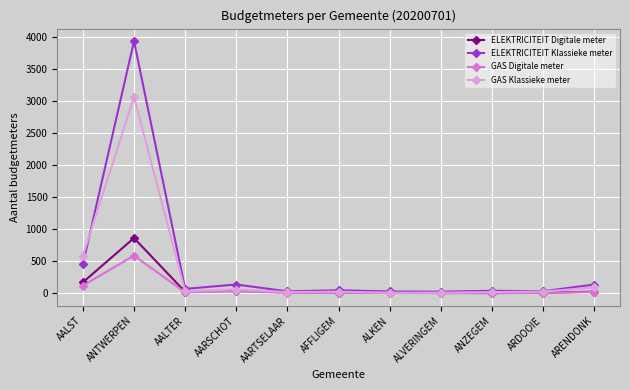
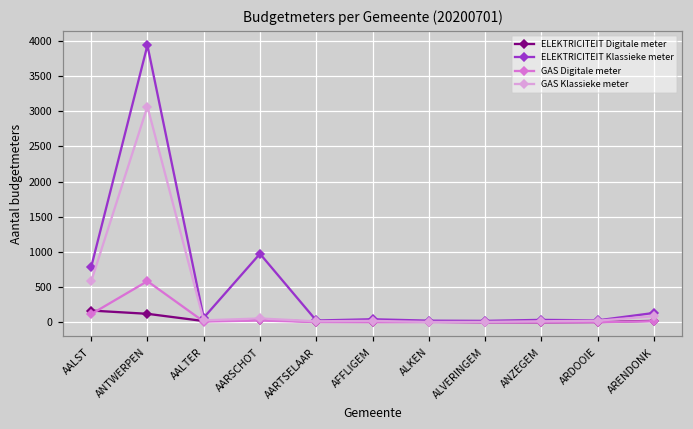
ELEKTRICITEIT Klassieke meter, AALST: 500 -> 800
ELEKTRICITEIT Digitale meter, ANTWERPEN: 900 -> 100
ELEKTRICITEIT Klassieke meter, AARSCHOT: 100 -> 1000
